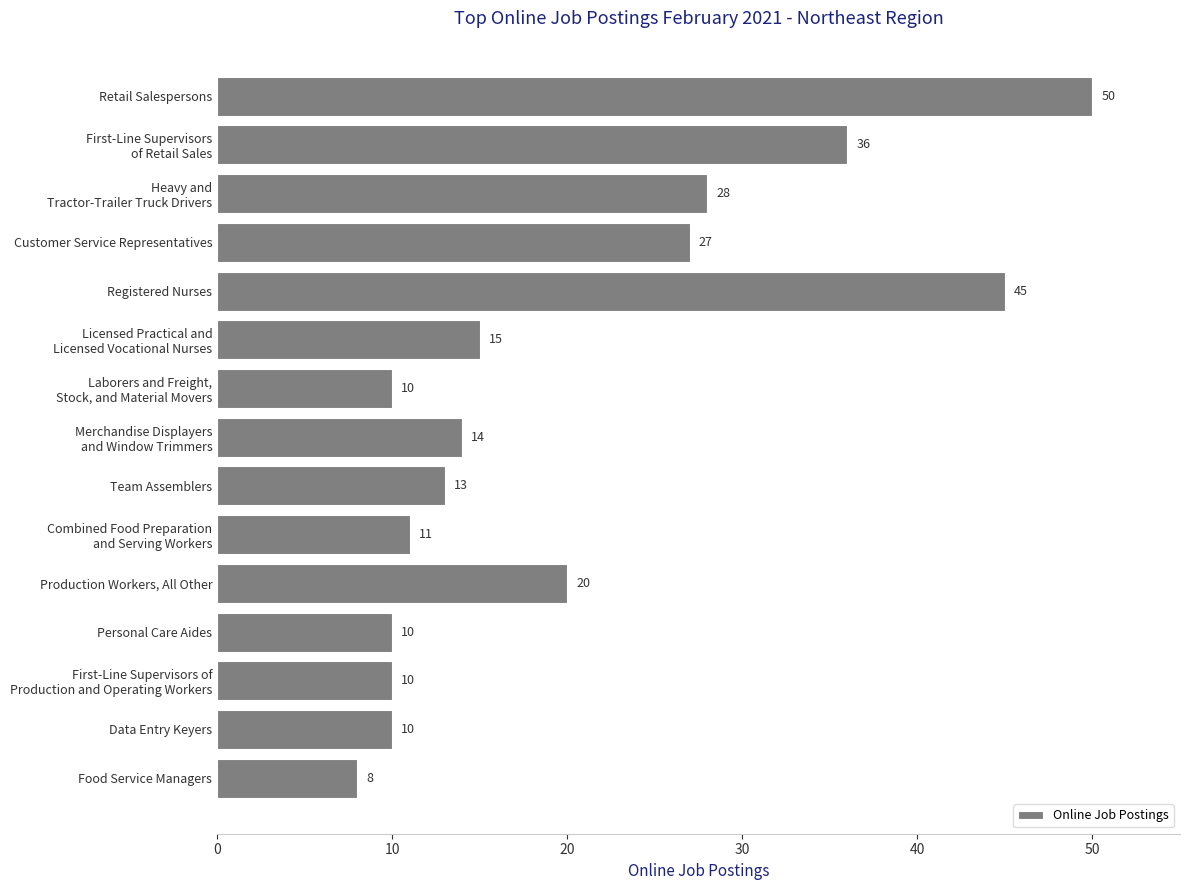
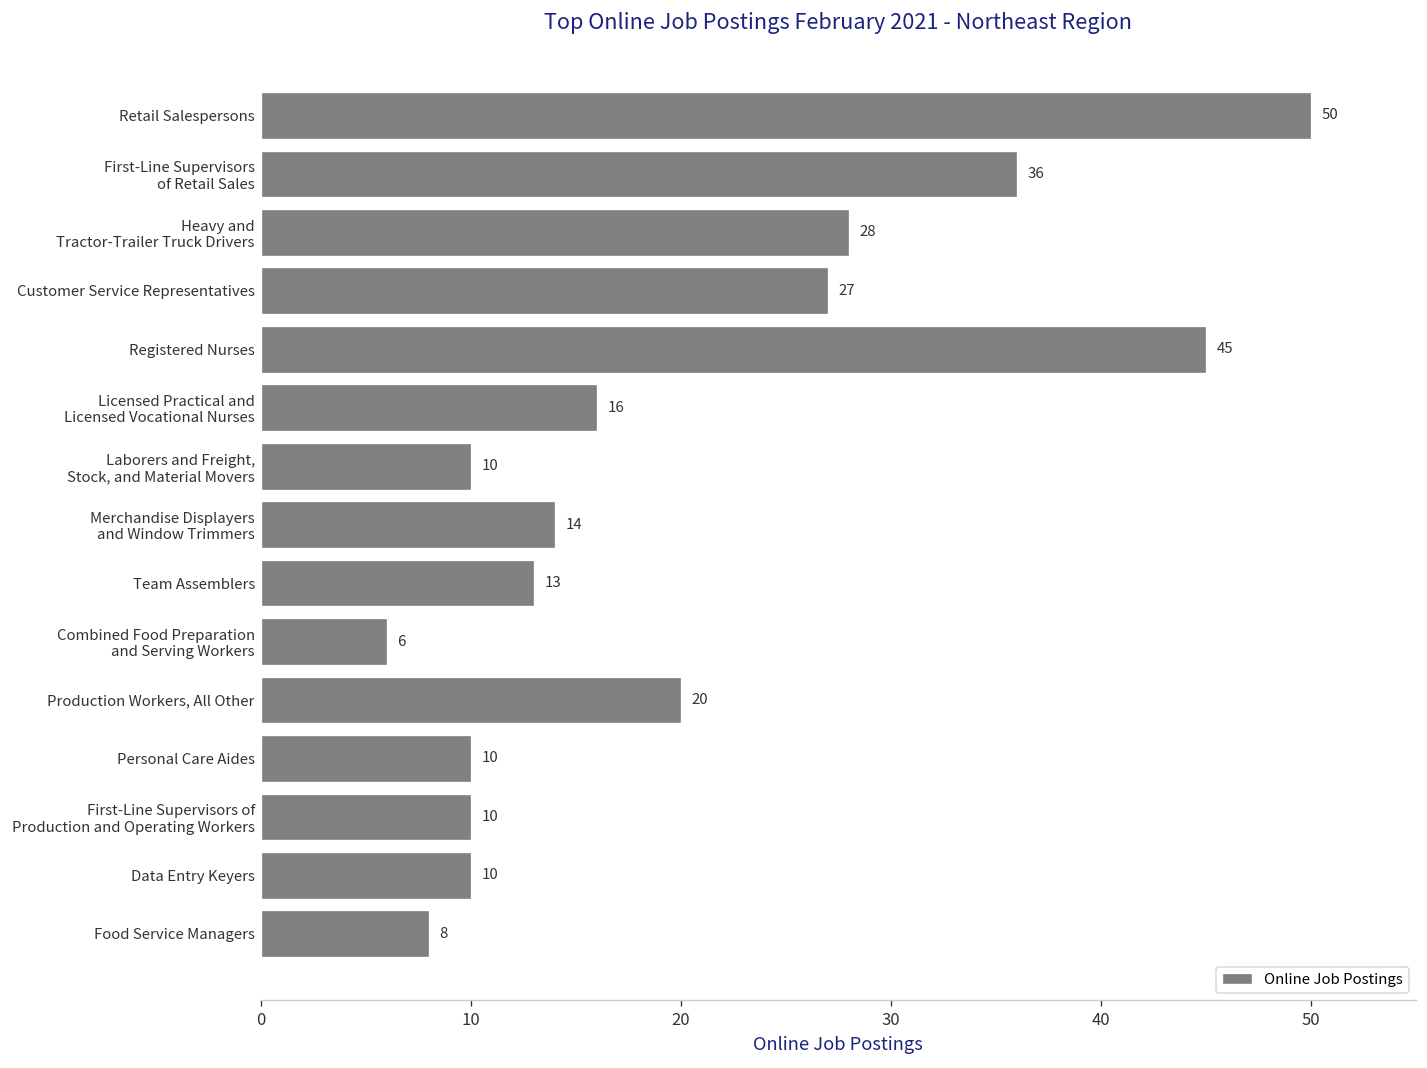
Licensed Practical and Licensed Vocational Nurses: 15 -> 16
Combined Food Preparation and Serving Workers: 11 -> 6
